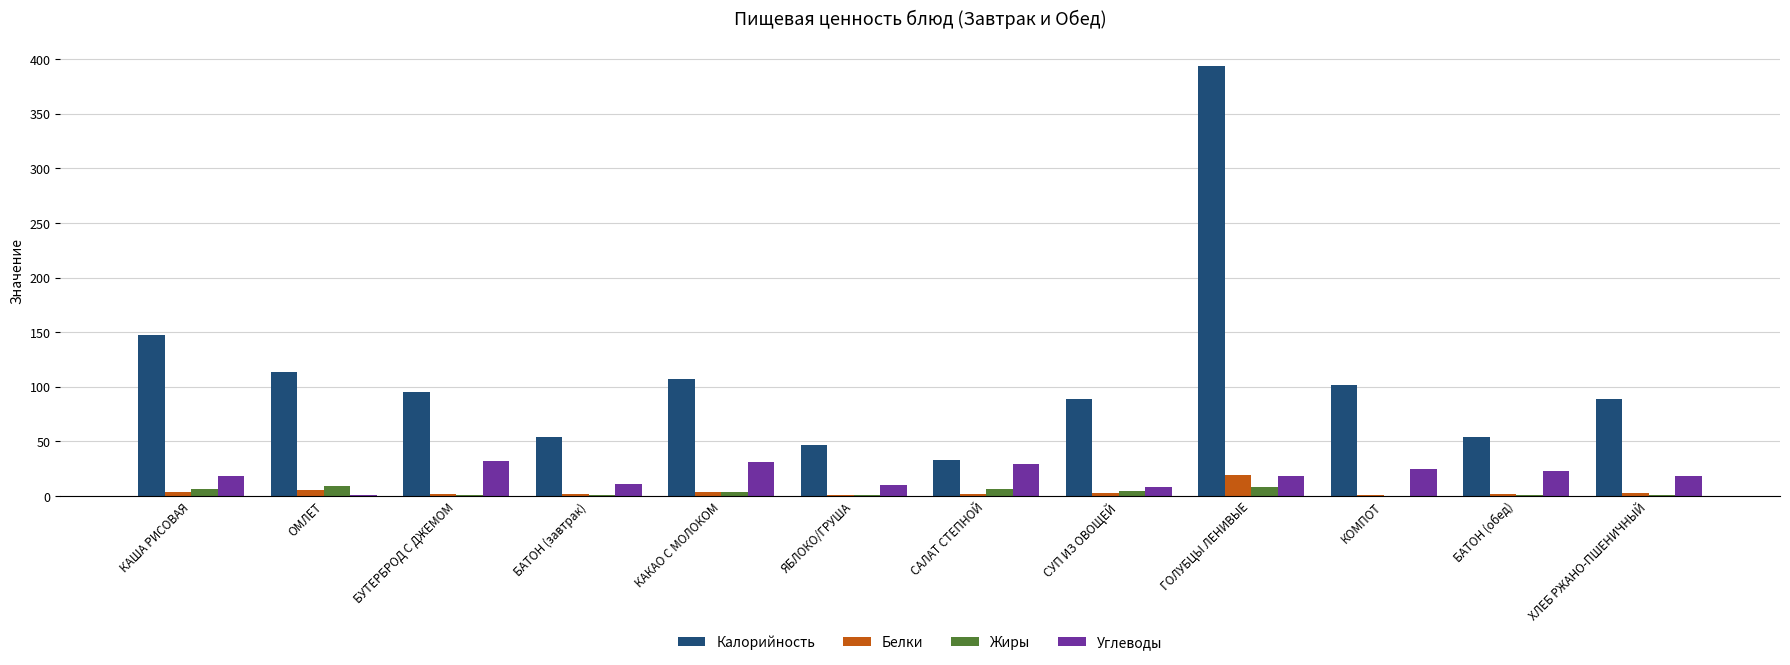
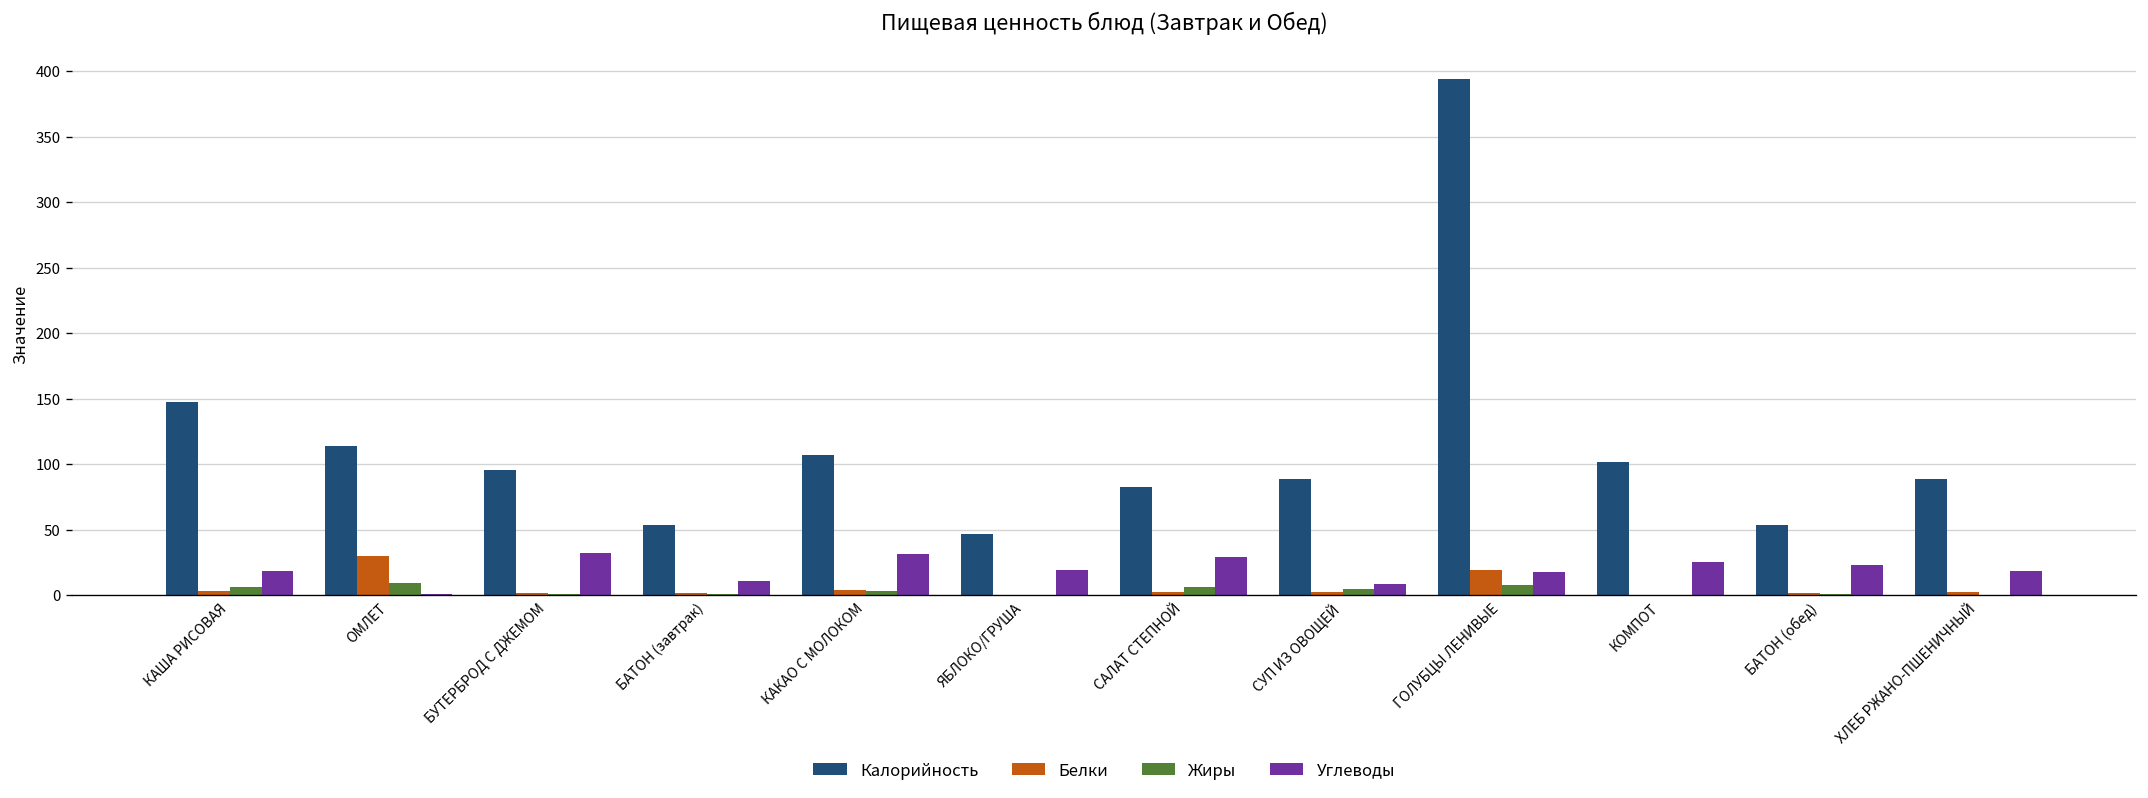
Белки, ОМЛЕТ: 6 -> 30
Углеводы, ЯБЛОКО/ГРУША: 10 -> 19
Калорийность, САЛАТ СТЕПНОЙ: 33 -> 82
